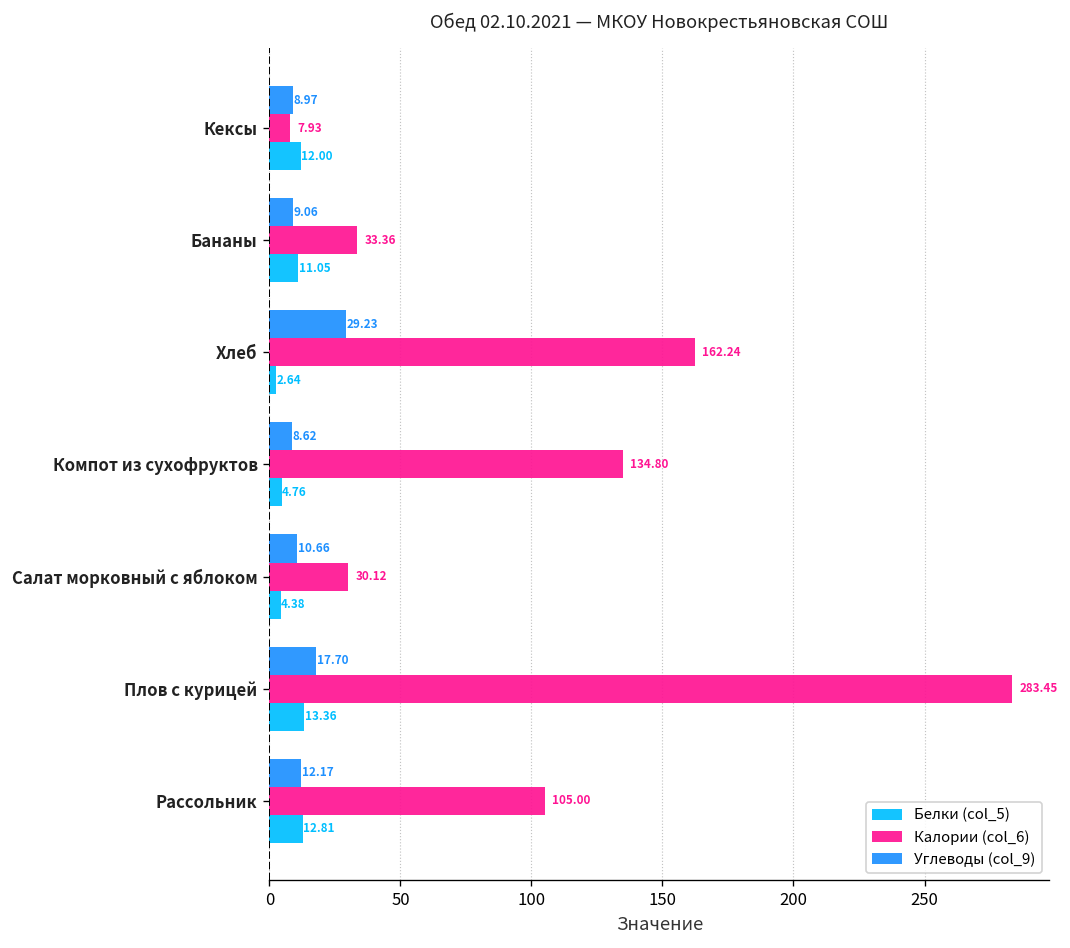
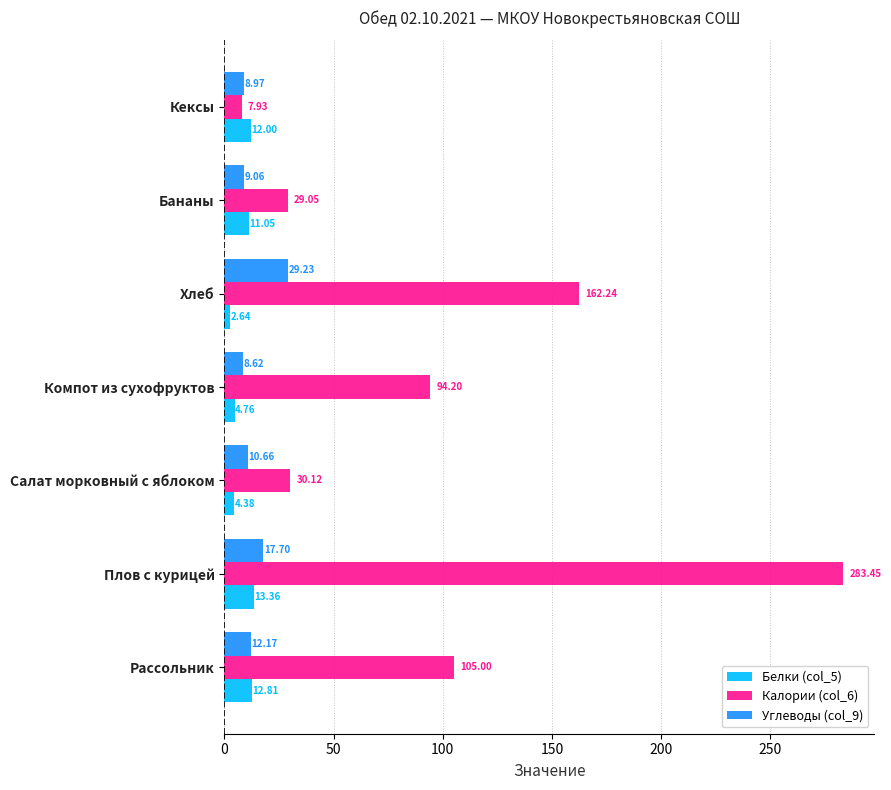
Калории (col_6), Бананы: 33.36 -> 29.05
Калории (col_6), Компот из сухофруктов: 134.80 -> 94.20
